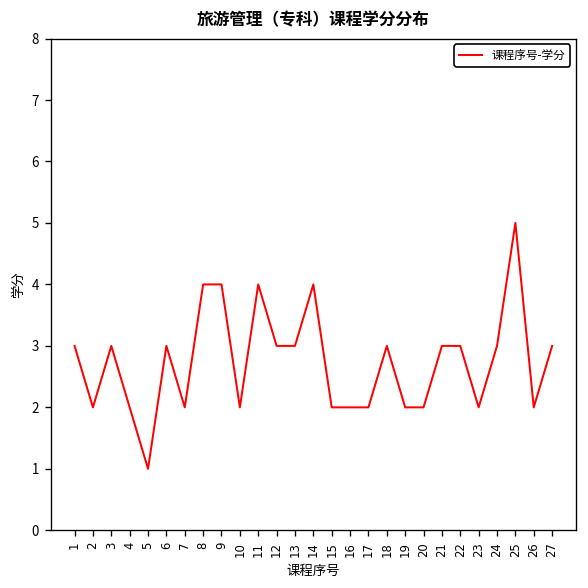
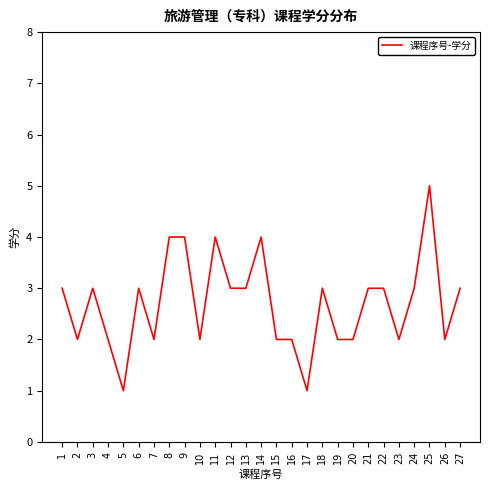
17: 2 -> 1
